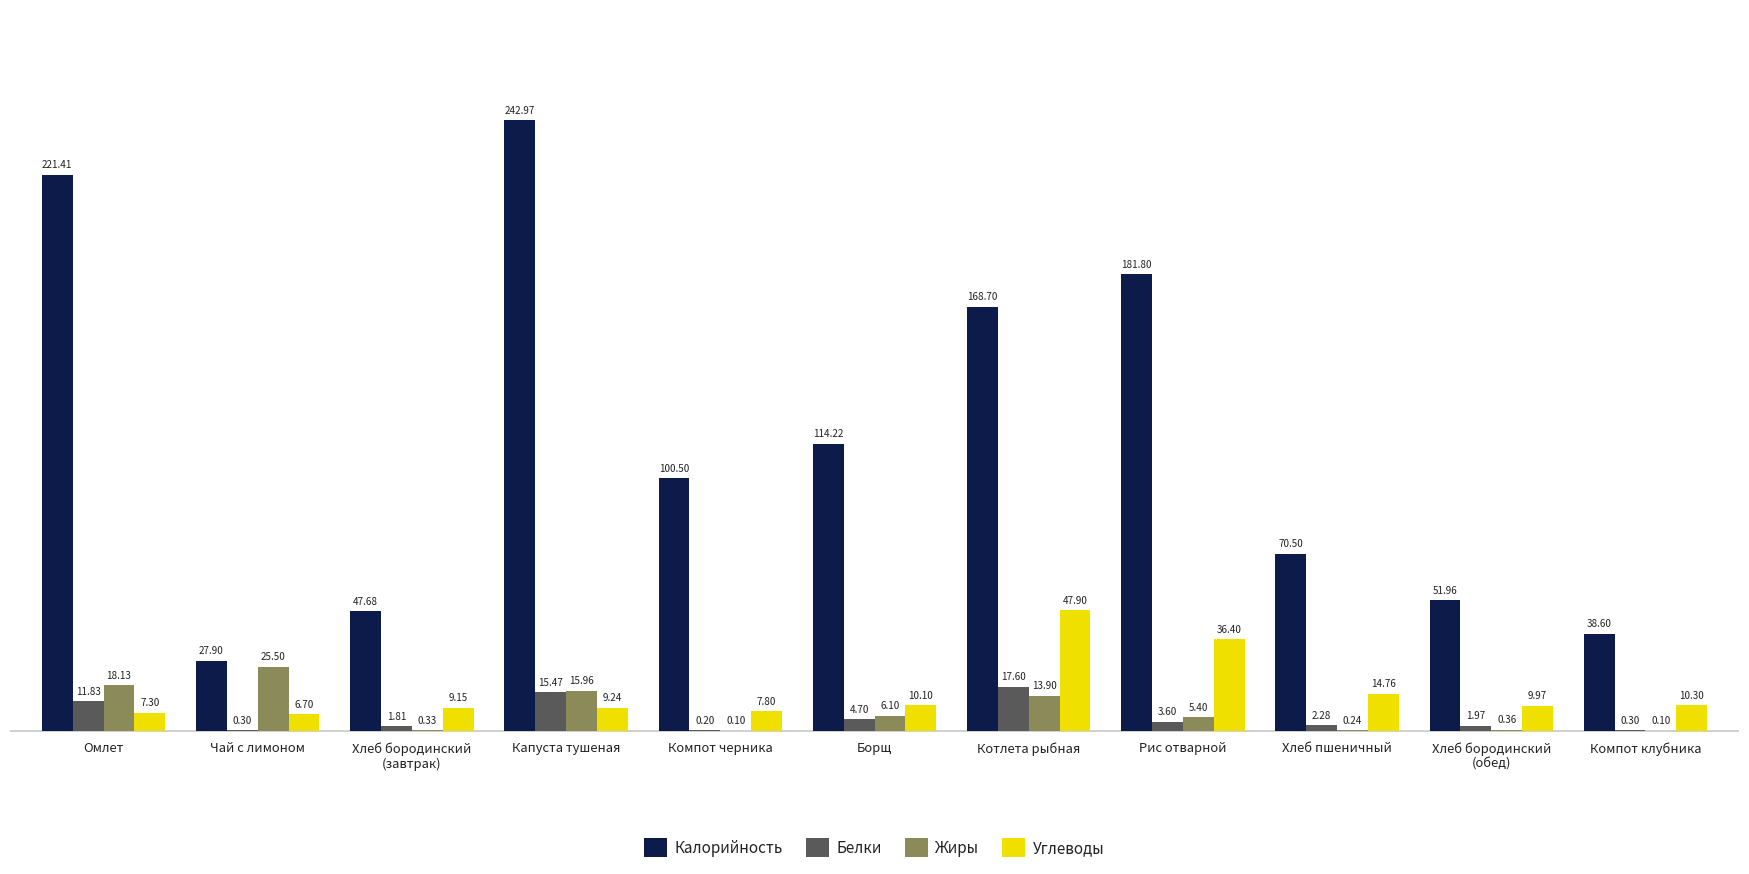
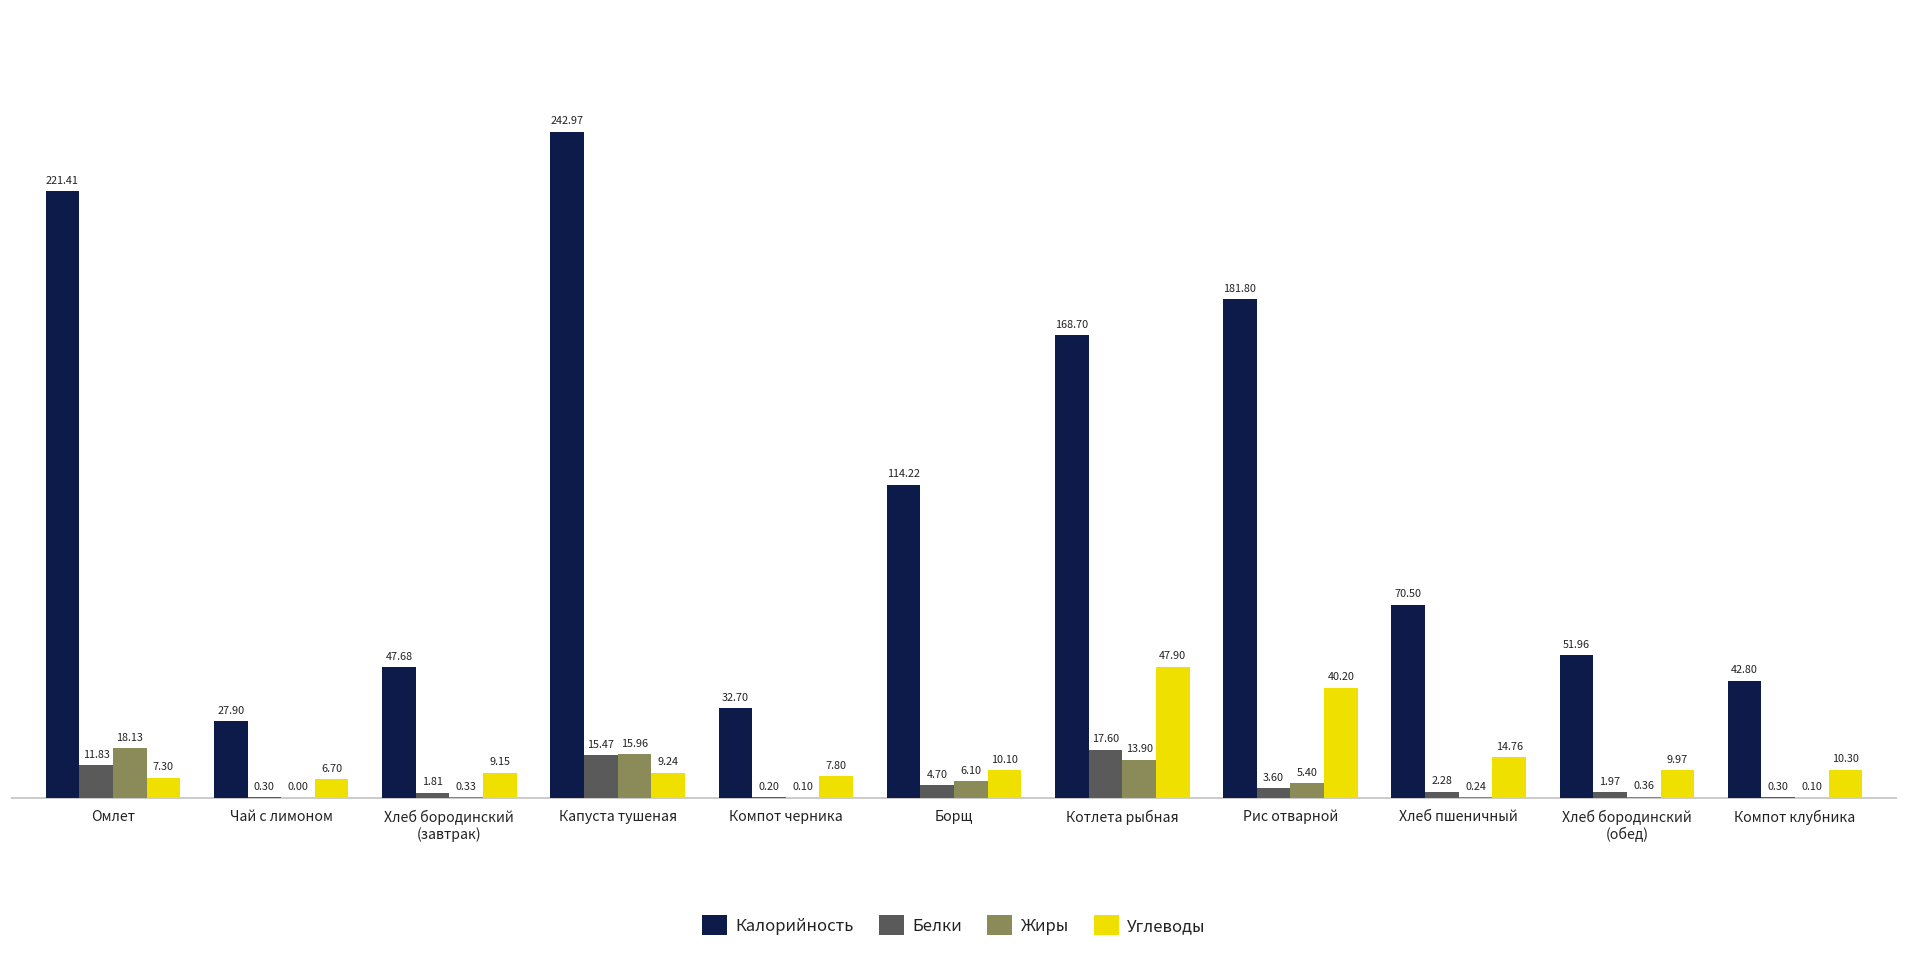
Жиры, Чай с лимоном: 25.50 -> 0.00
Калорийность, Компот черника: 100.50 -> 32.70
Углеводы, Рис отварной: 36.40 -> 40.20
Калорийность, Компот клубника: 38.60 -> 42.80
